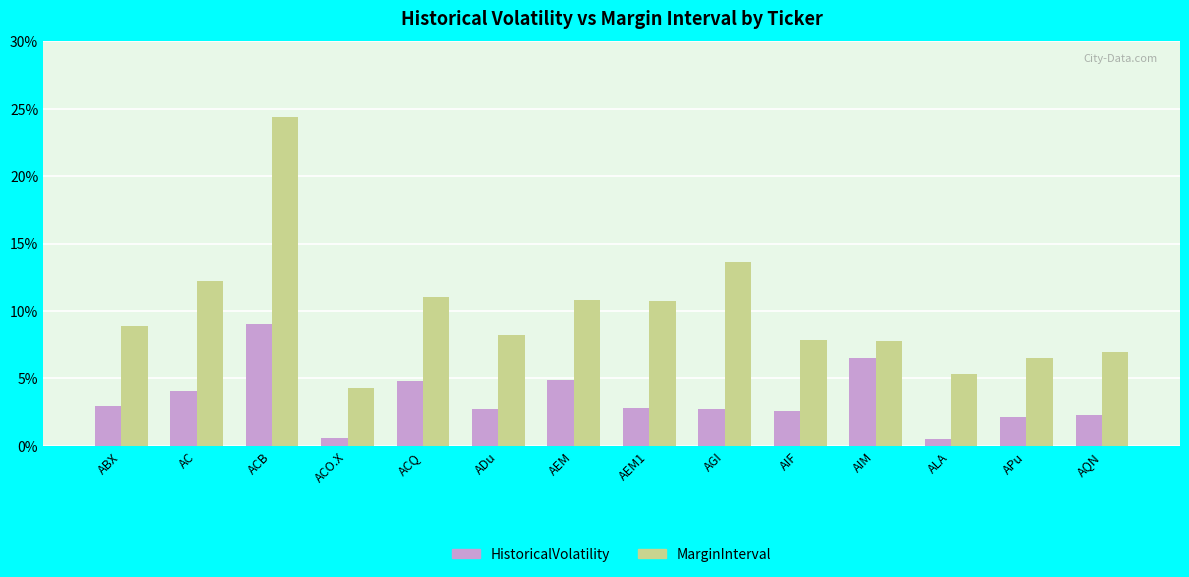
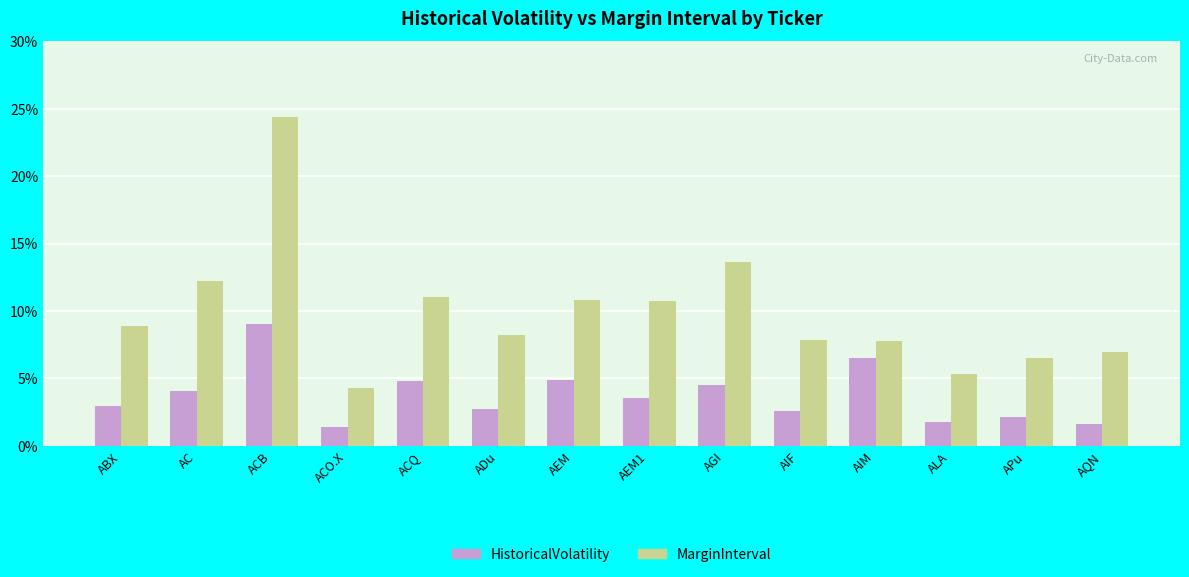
HistoricalVolatility, ACO.X: 0.6% -> 1.4%
HistoricalVolatility, AEM1: 2.8% -> 3.6%
HistoricalVolatility, AGI: 2.7% -> 4.6%
HistoricalVolatility, ALA: 0.5% -> 1.8%
HistoricalVolatility, AQN: 2.3% -> 1.7%
